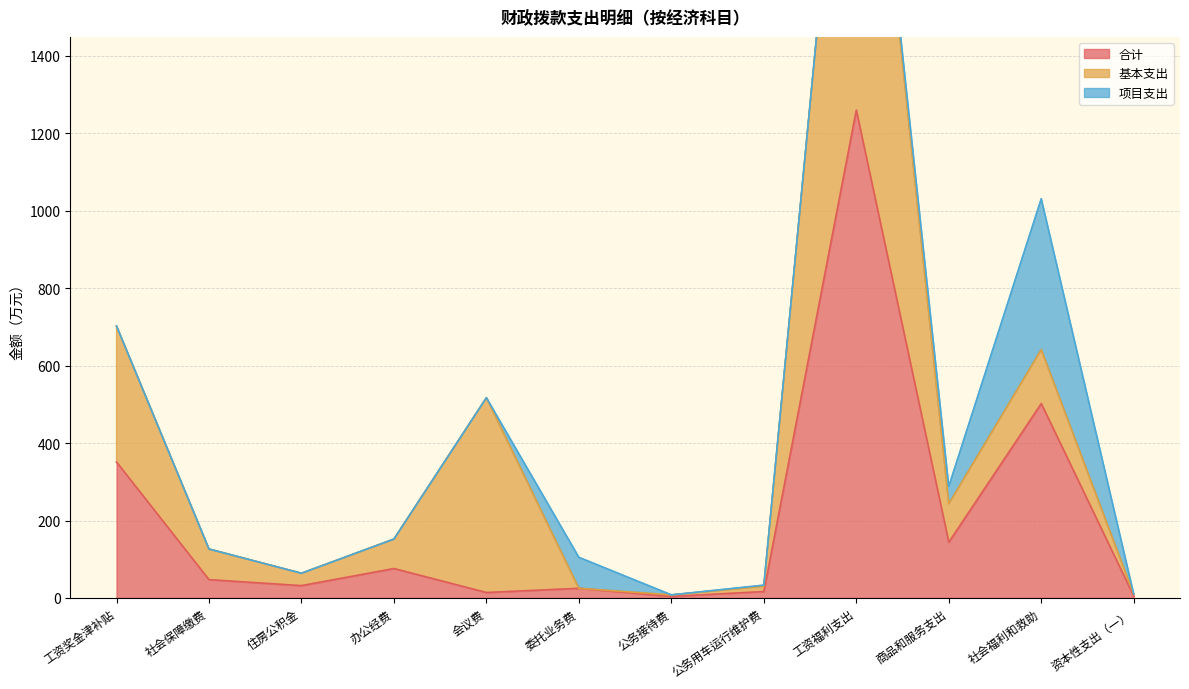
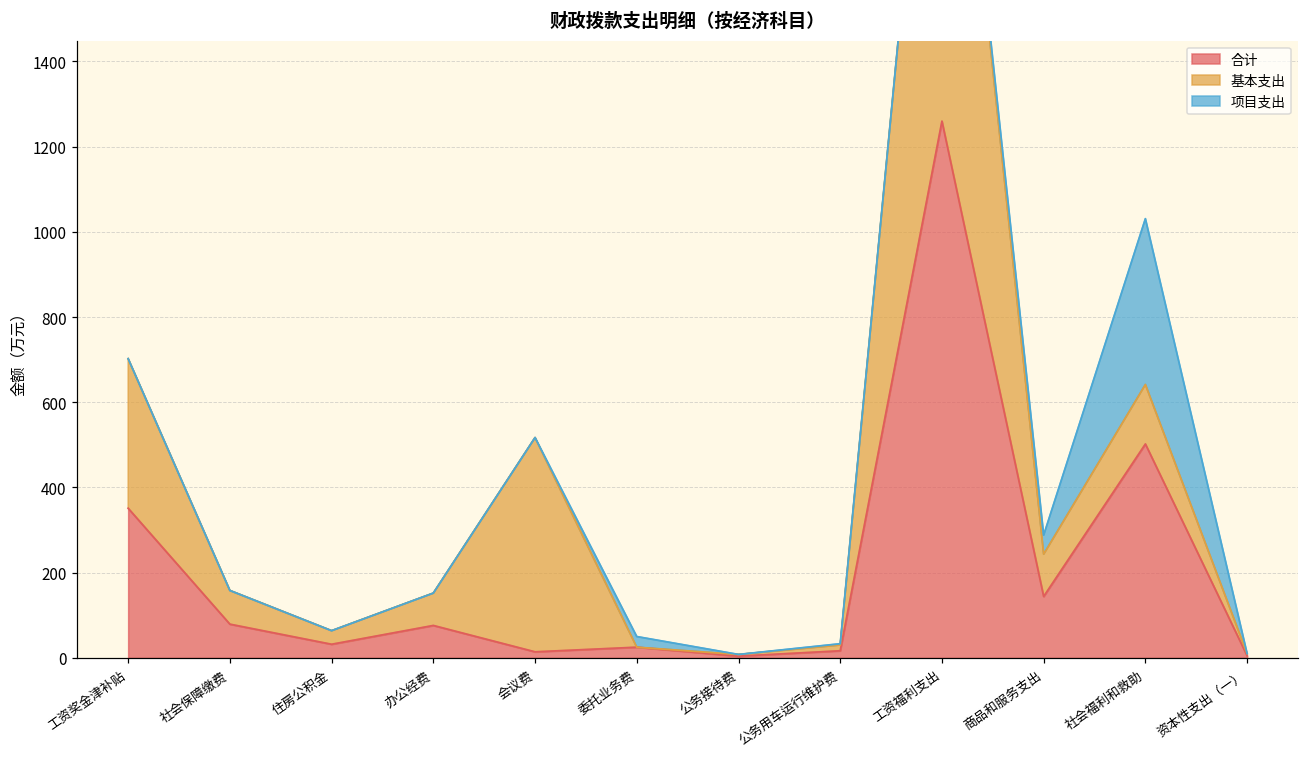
合计, 社会保障缴费: 50 -> 80
项目支出, 委托业务费: 80 -> 30
